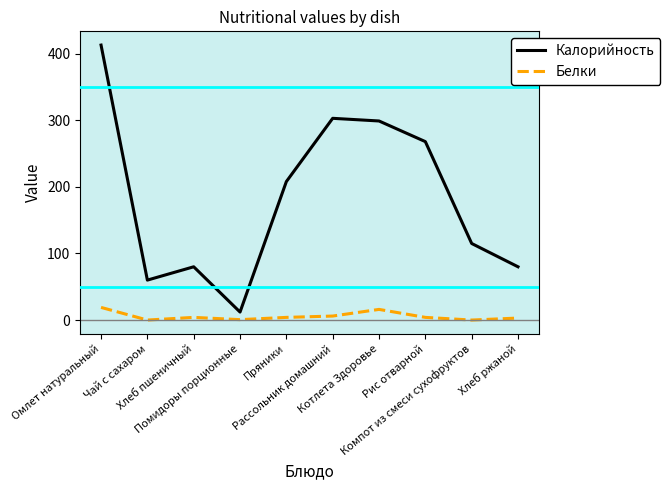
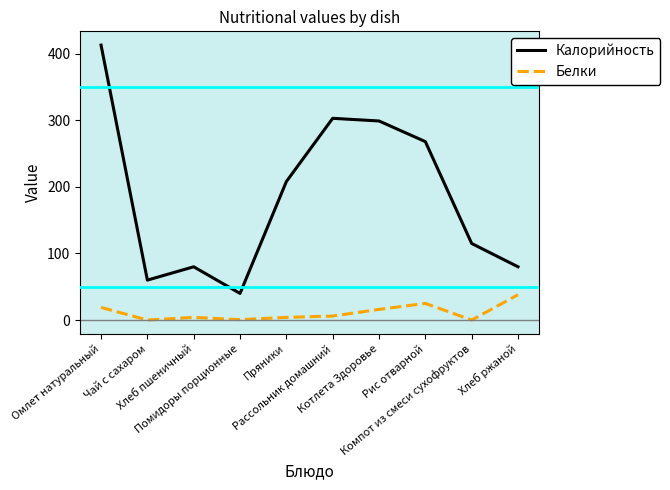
Калорийность, Помидоры порционные: 10 -> 40
Белки, Рис отварной: 0 -> 30
Белки, Хлеб ржаной: 0 -> 40
